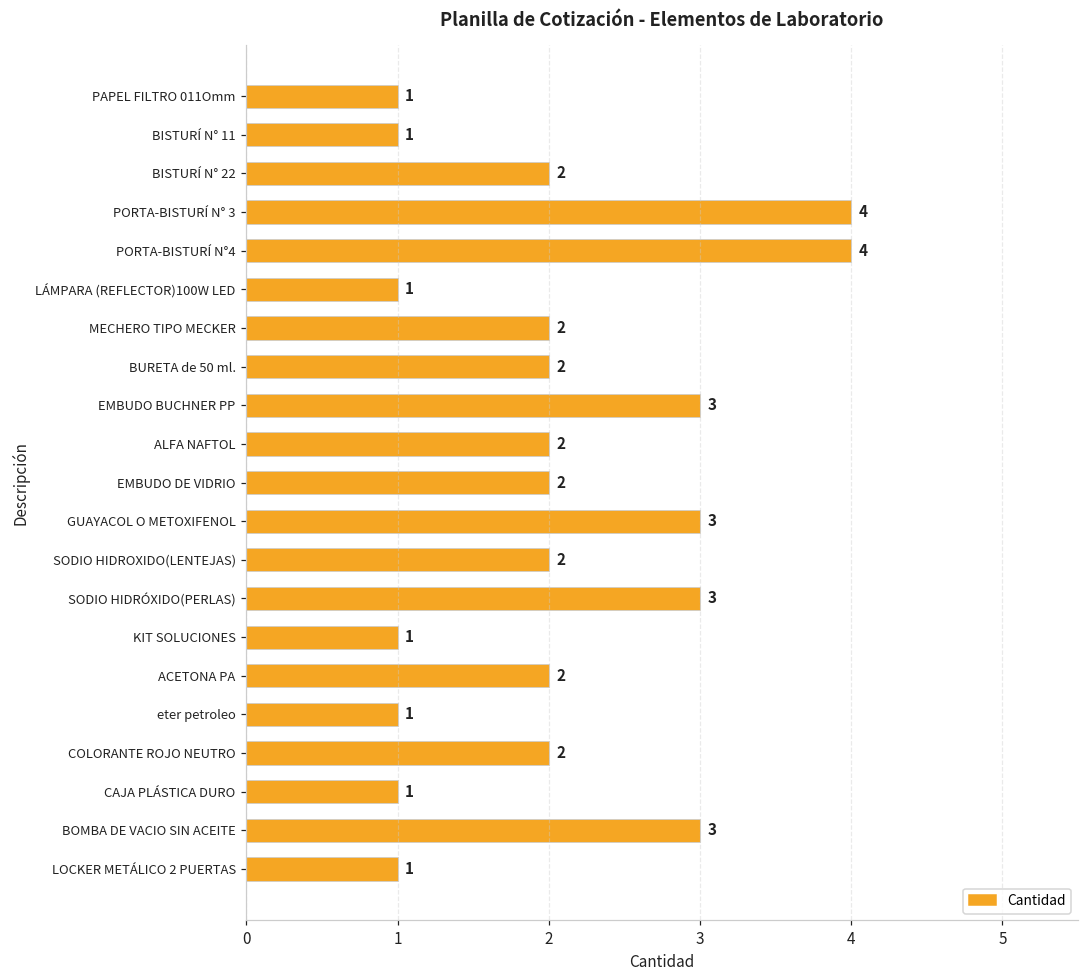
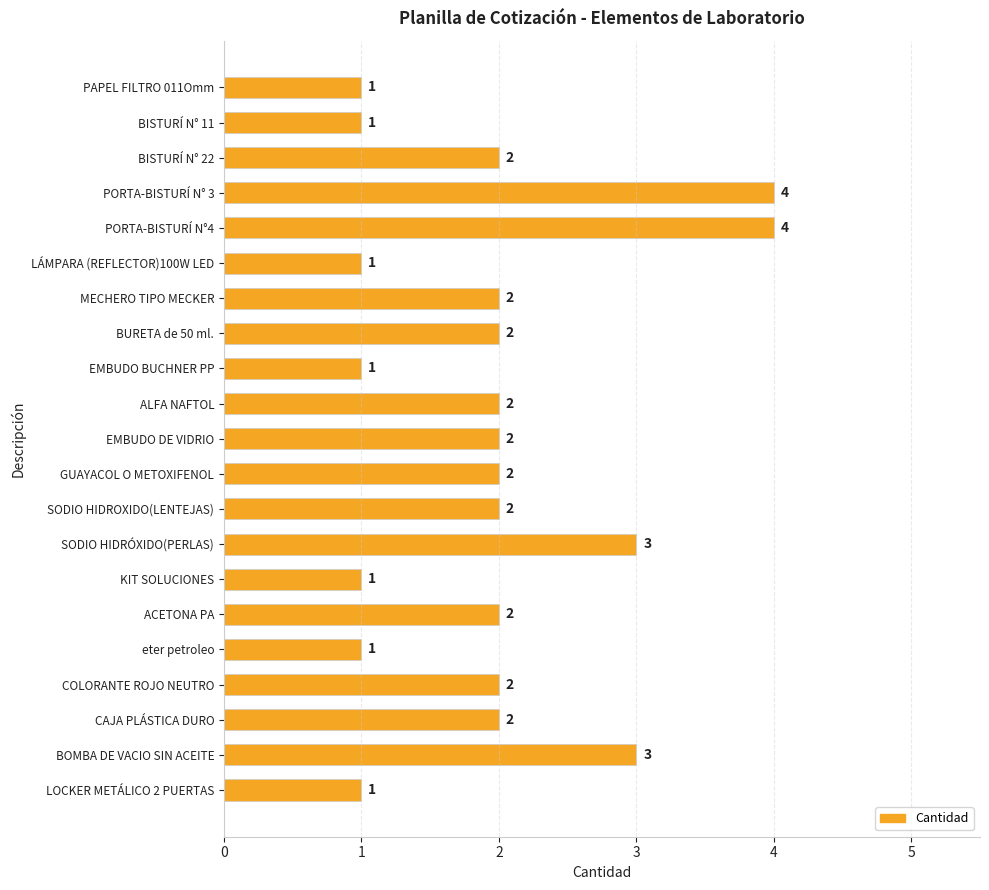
EMBUDO BUCHNER PP: 3 -> 1
GUAYACOL O METOXIFENOL: 3 -> 2
CAJA PLÁSTICA DURO: 1 -> 2
